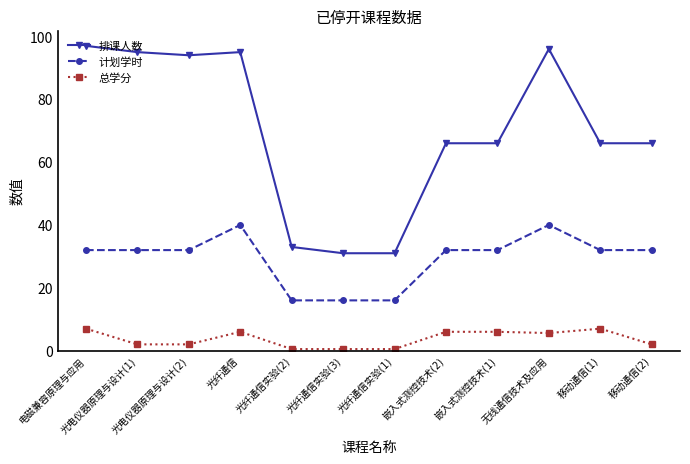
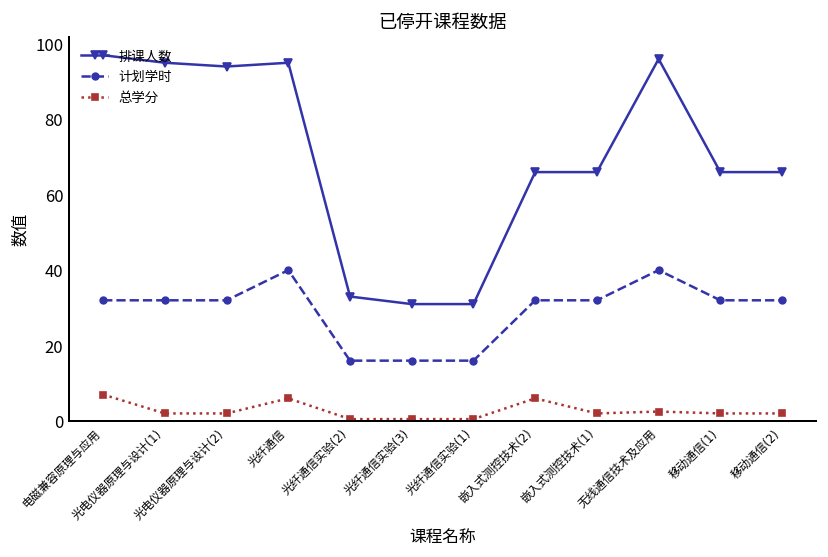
总学分, 嵌入式测控技术(1): 6 -> 2
总学分, 无线通信技术及应用: 6 -> 3
总学分, 移动通信(1): 7 -> 2
